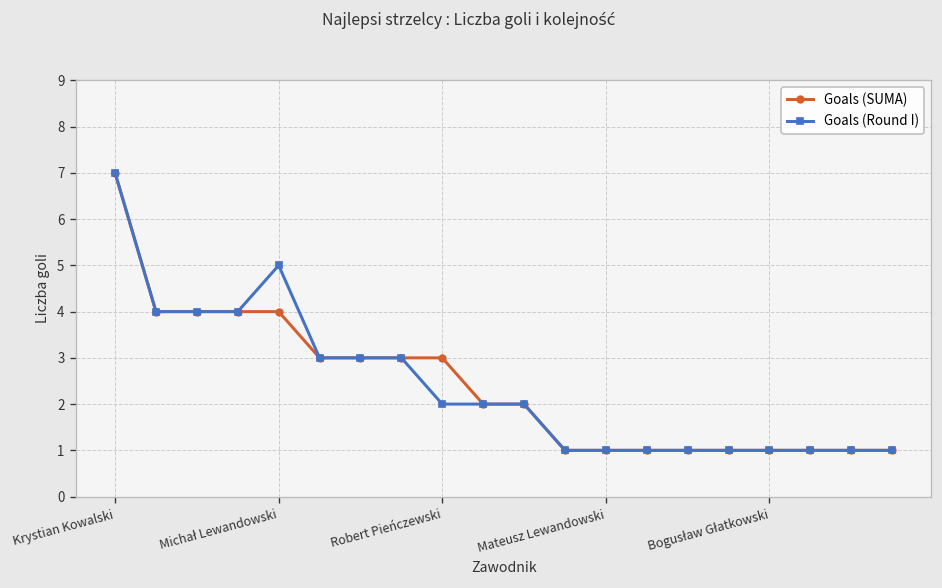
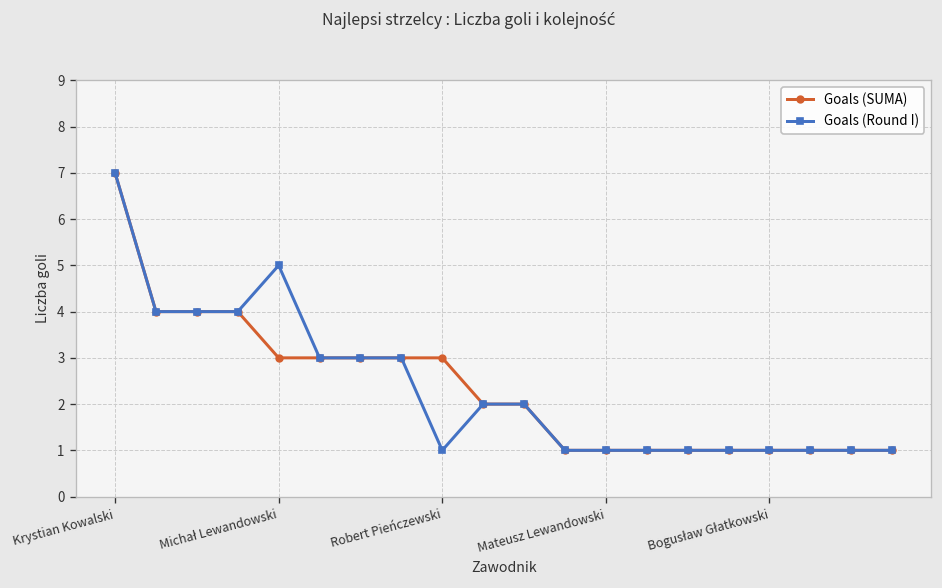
Goals (SUMA), Michał Lewandowski: 4 -> 3
Goals (Round I), Robert Pieńczewski: 2 -> 1
